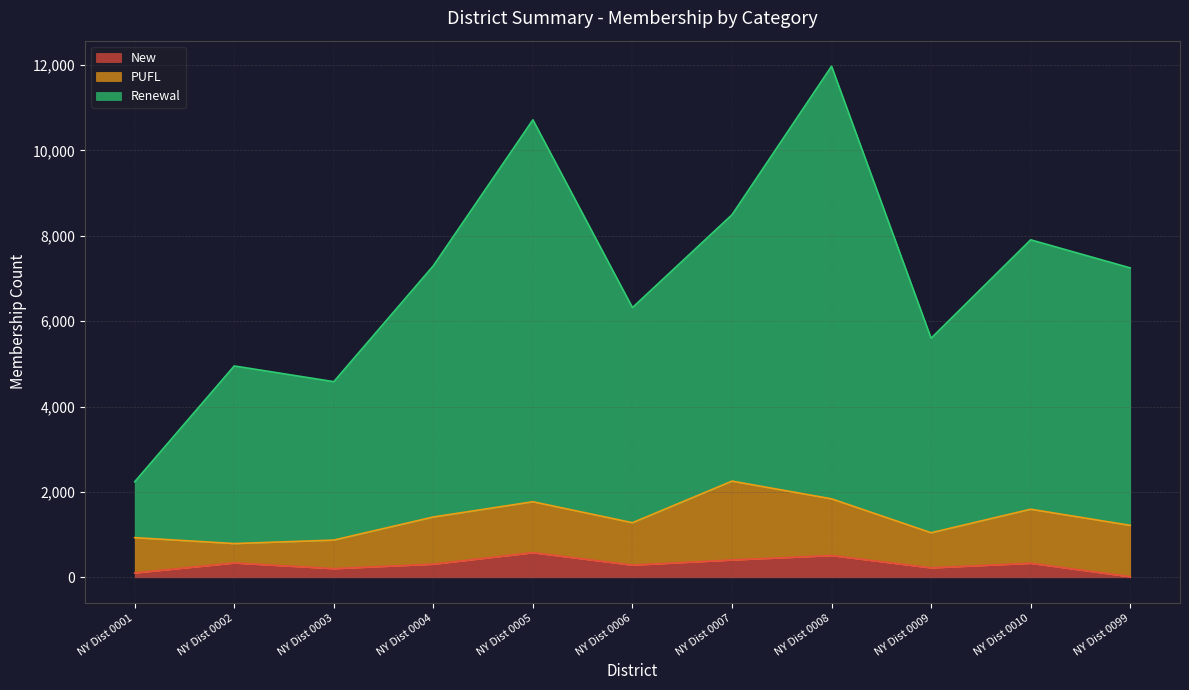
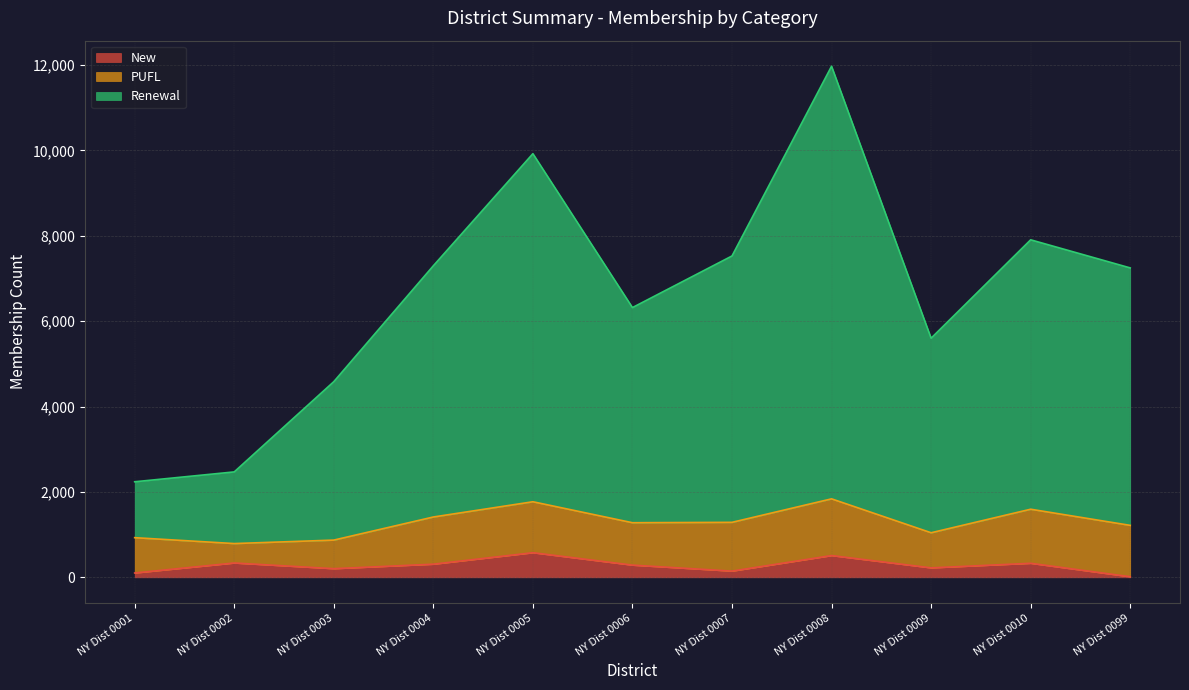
Renewal, NY Dist 0002: 4,200 -> 1,700
Renewal, NY Dist 0005: 8,900 -> 8,200
New, NY Dist 0007: 400 -> 100
PUFL, NY Dist 0007: 1,800 -> 1,100
